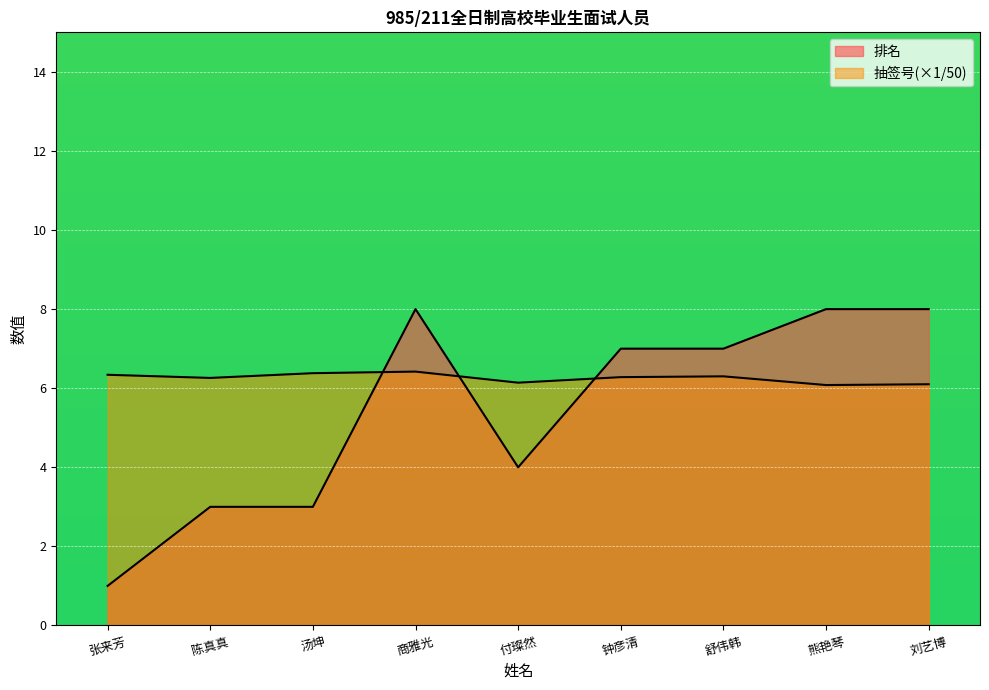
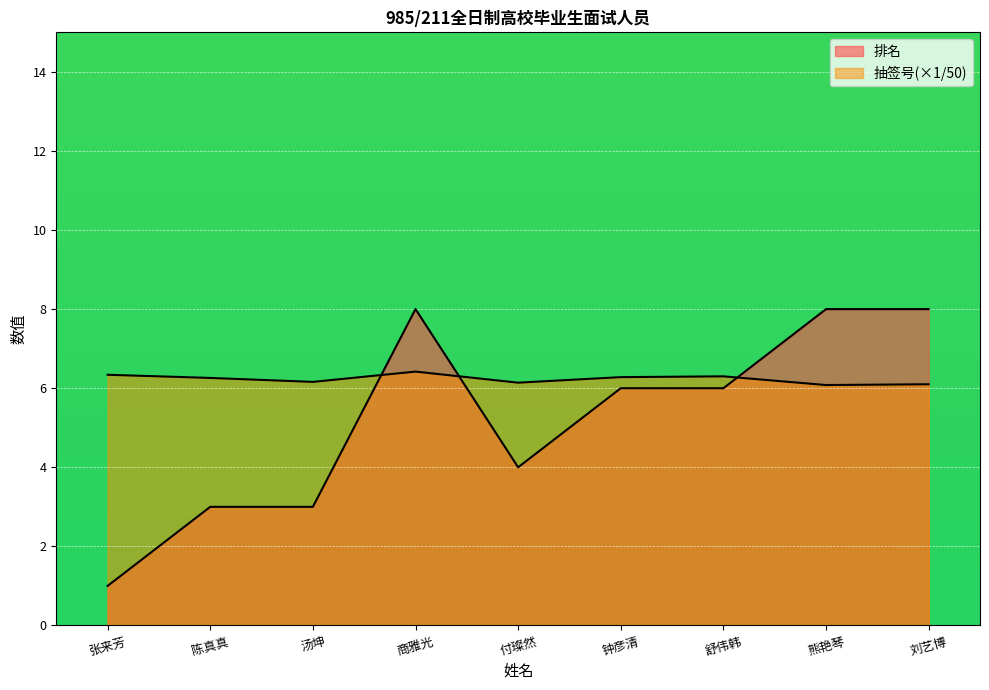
抽签号(×1/50), 汤坤: 6.4 -> 6.2
排名, 钟彦清: 7 -> 6
排名, 舒伟韩: 7 -> 6
